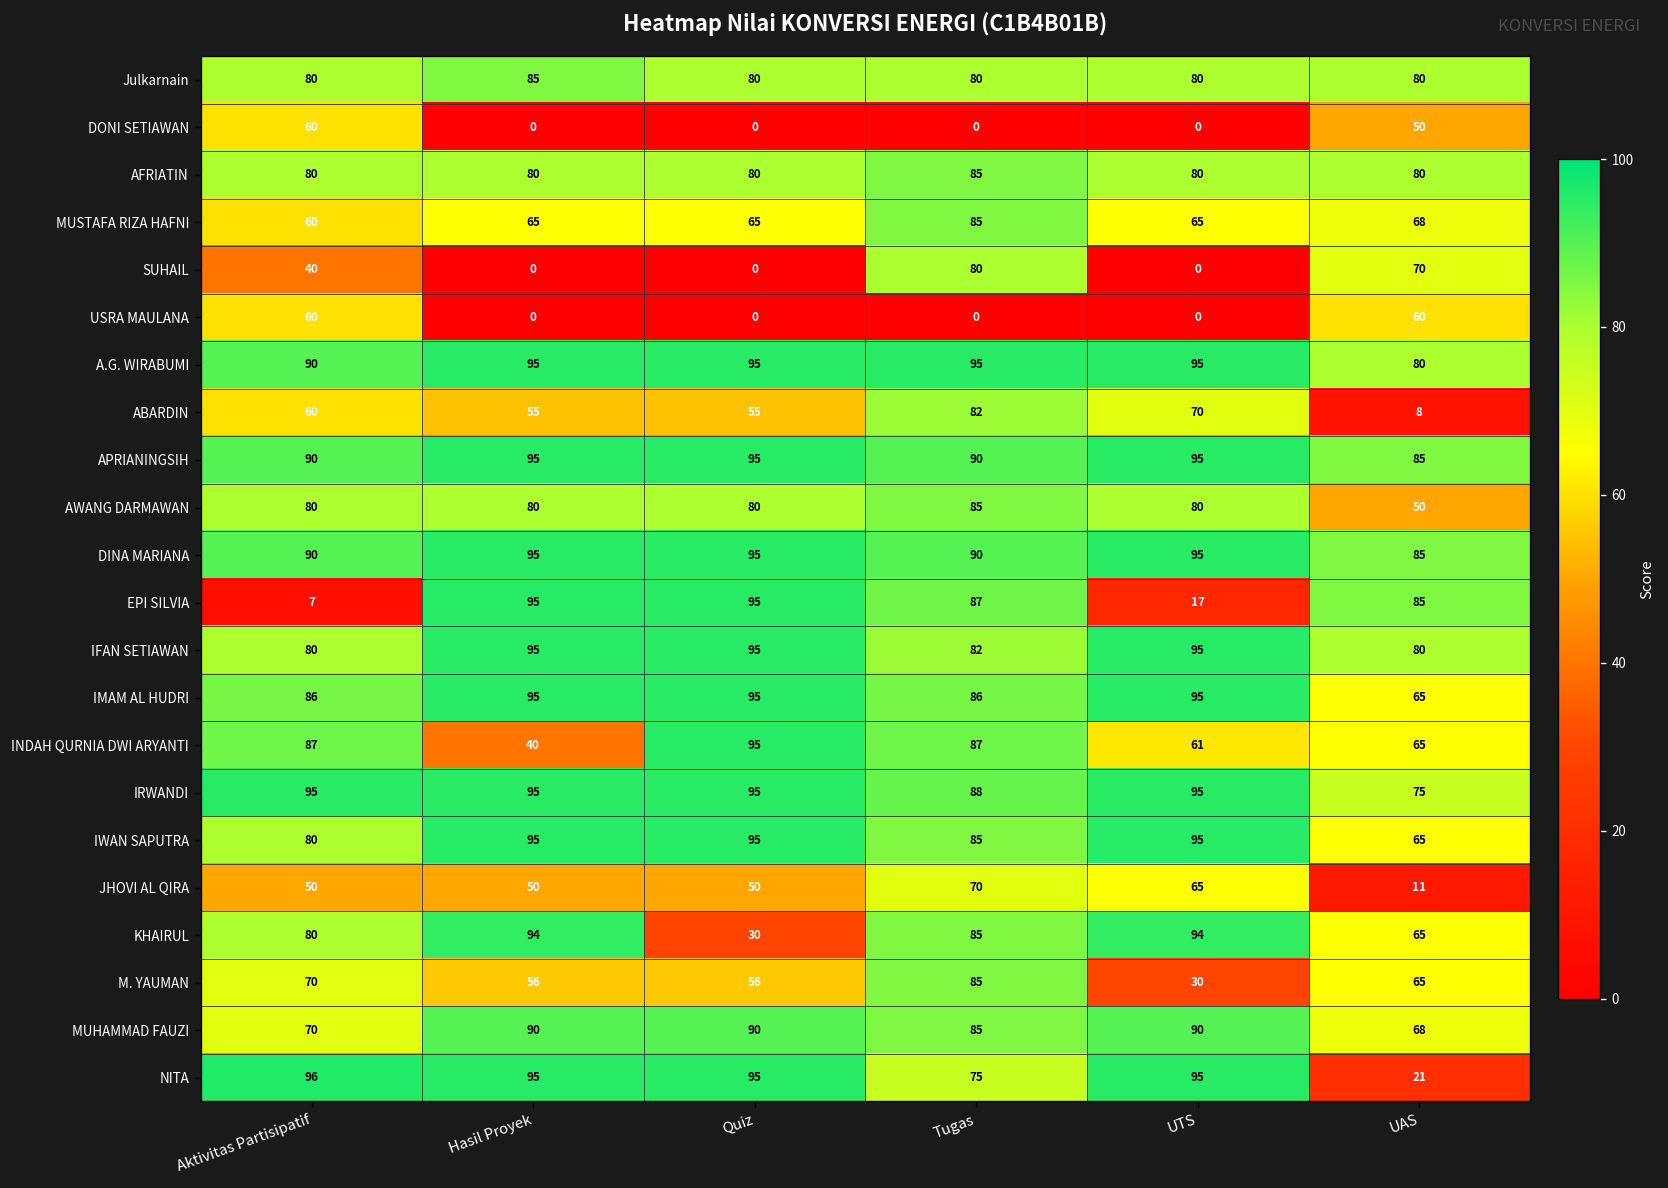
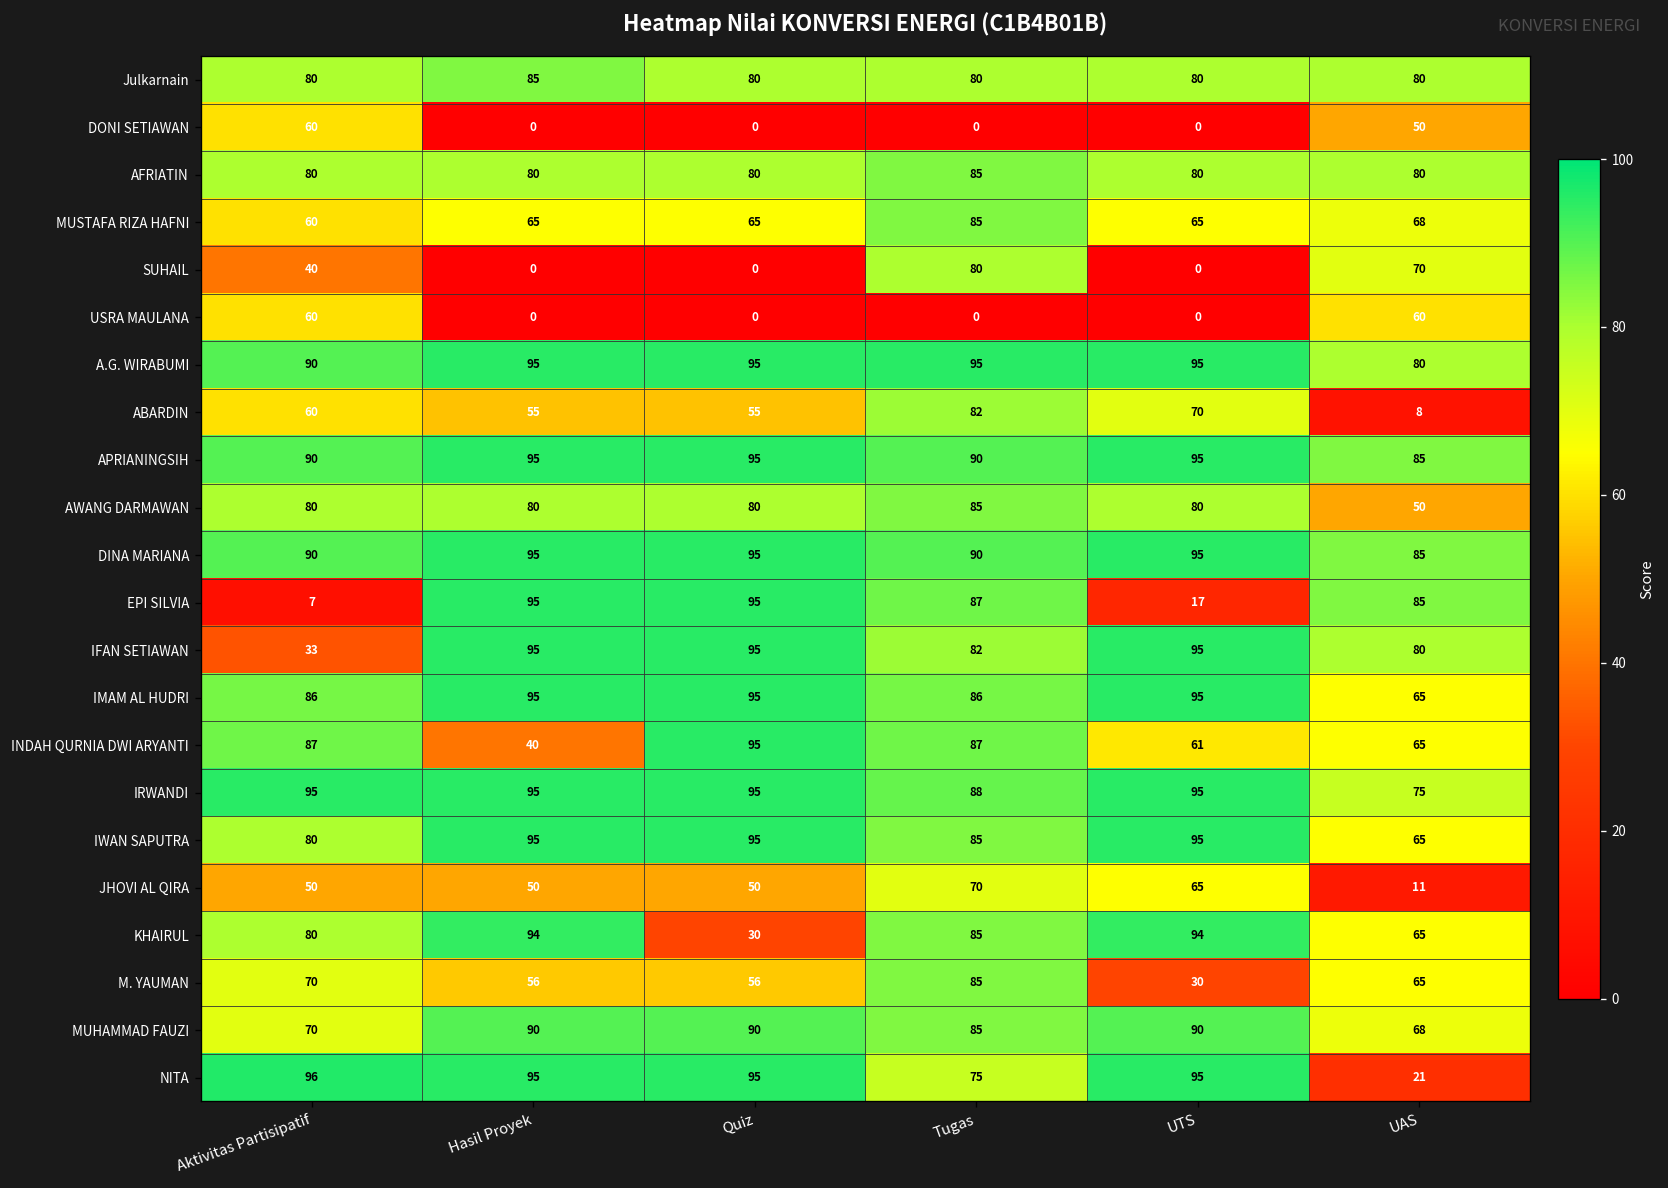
IFAN SETIAWAN, Aktivitas Partisipatif: 80 -> 33
